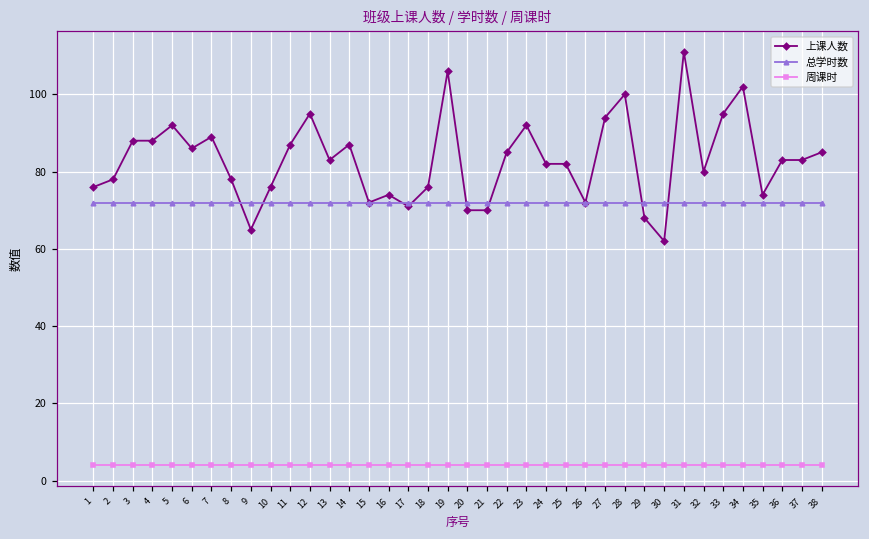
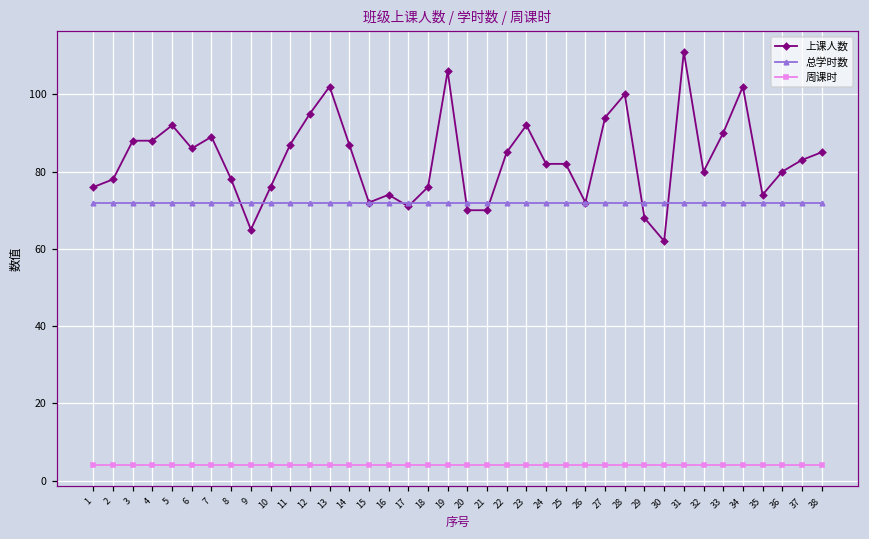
上课人数, 13: 83 -> 102
上课人数, 33: 95 -> 90
上课人数, 36: 83 -> 80
